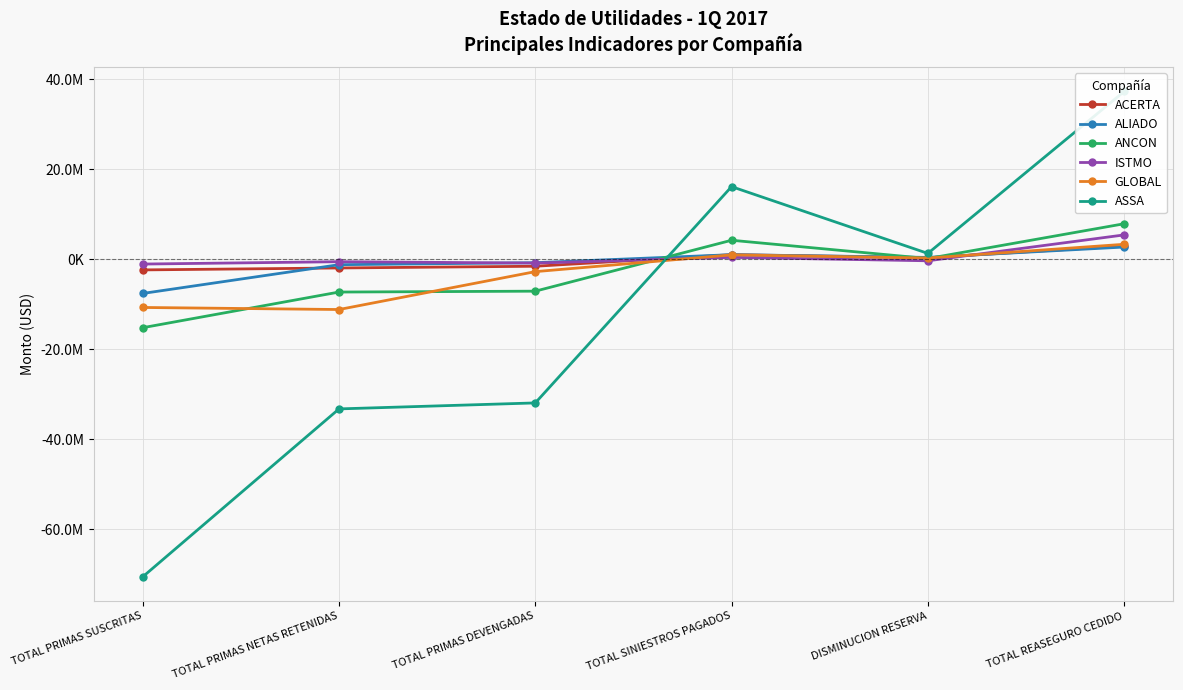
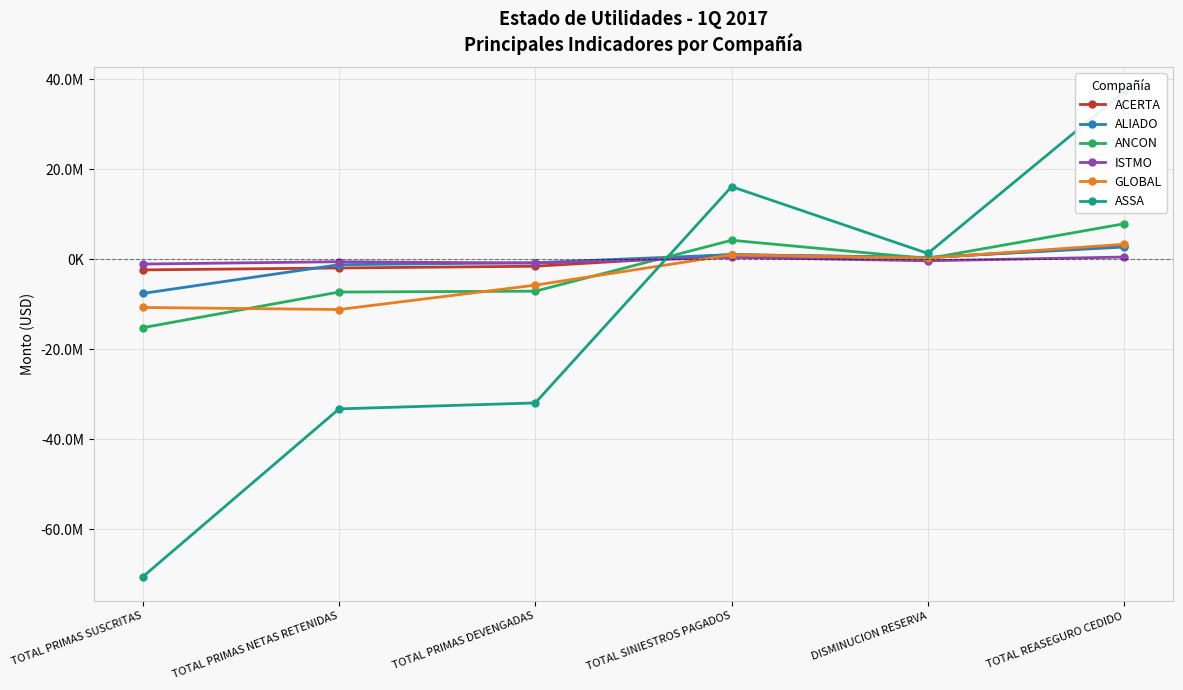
GLOBAL, TOTAL PRIMAS DEVENGADAS: -3000000 -> -6000000
ISTMO, TOTAL REASEGURO CEDIDO: 5000000 -> 1000000
